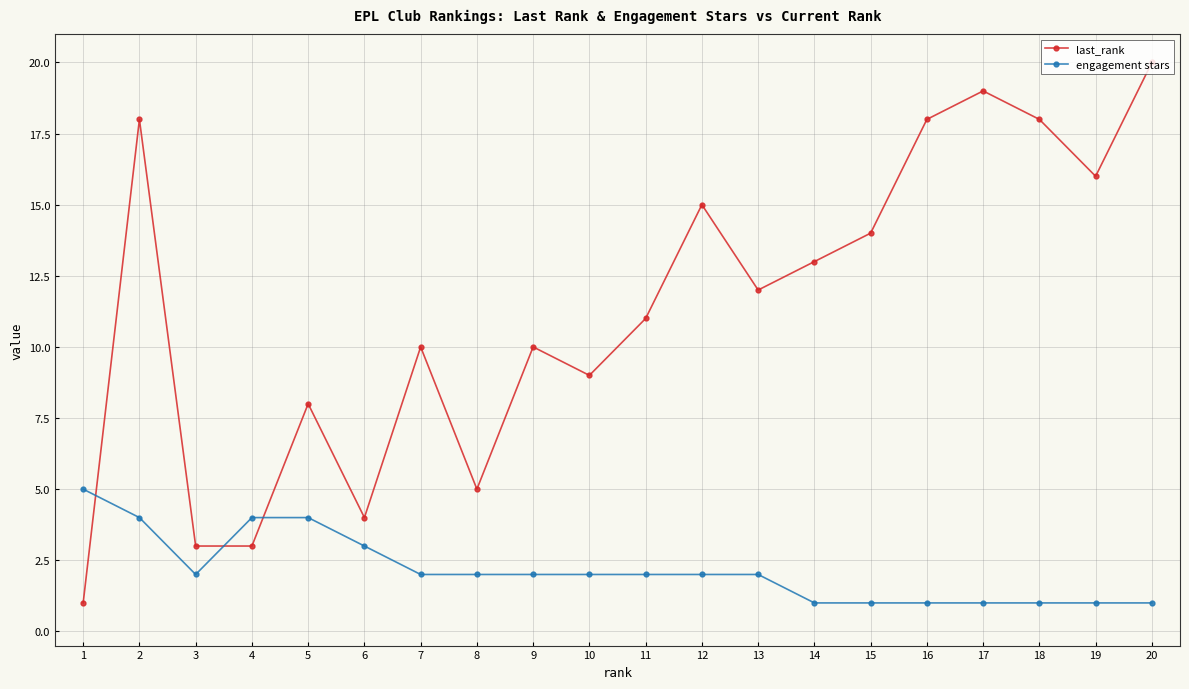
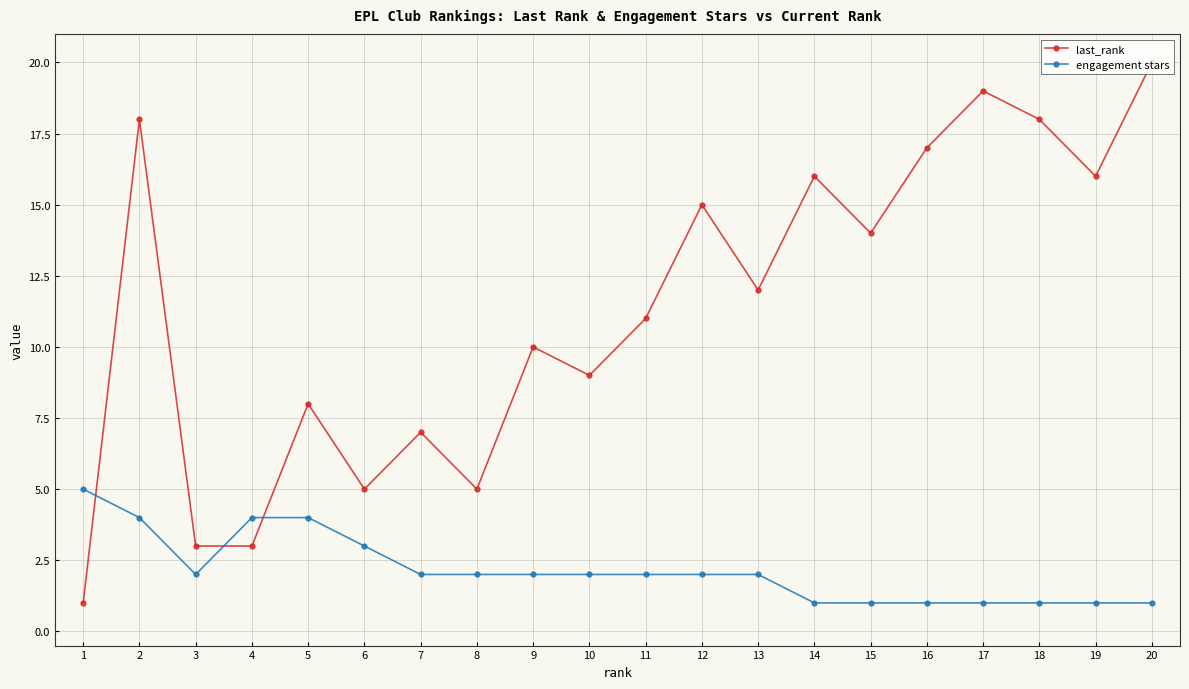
last_rank, 6: 4 -> 5
last_rank, 7: 10 -> 7
last_rank, 14: 13 -> 16
last_rank, 16: 18 -> 17
